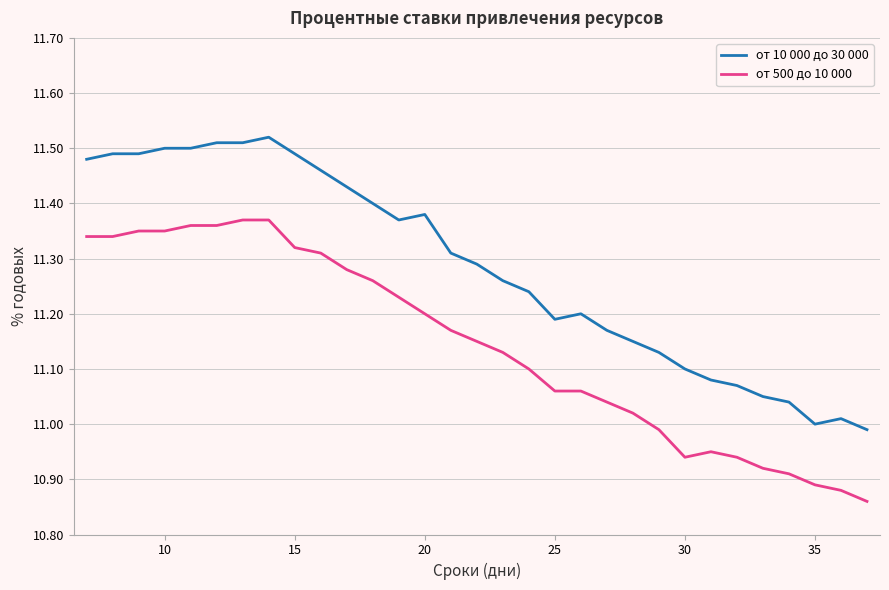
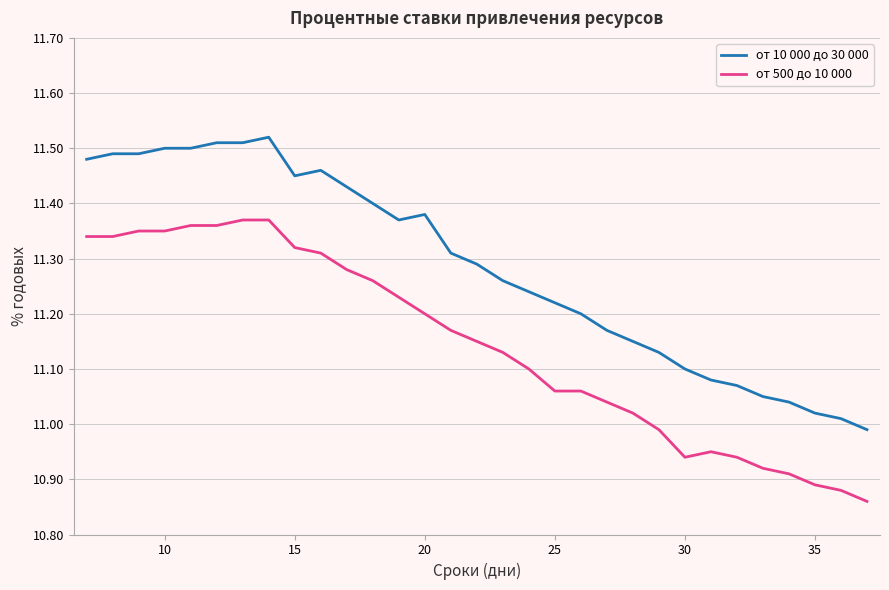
от 10 000 до 30 000, 15: 11.49 -> 11.45
от 10 000 до 30 000, 25: 11.19 -> 11.22
от 10 000 до 30 000, 35: 11.00 -> 11.02
